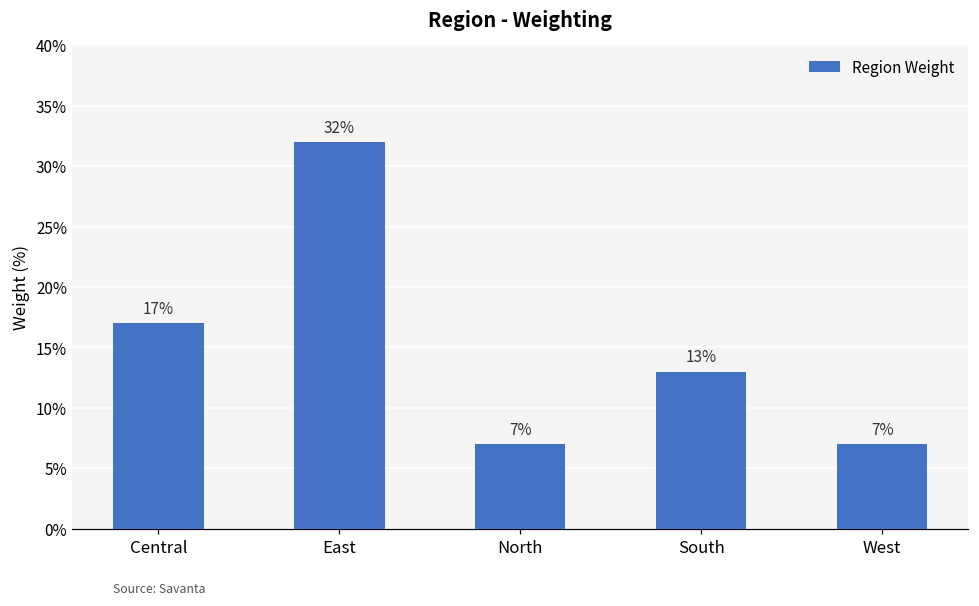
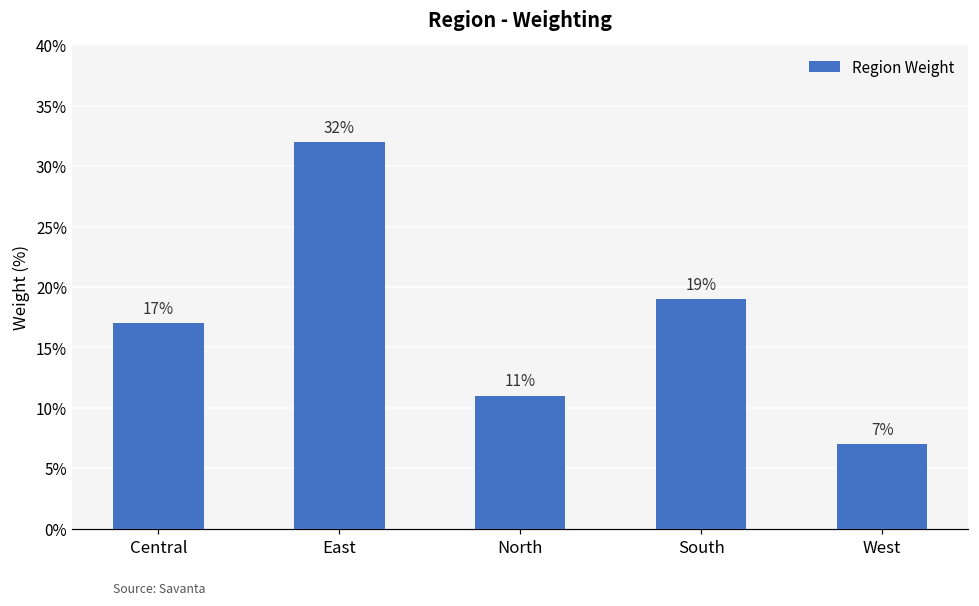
North: 7% -> 11%
South: 13% -> 19%
